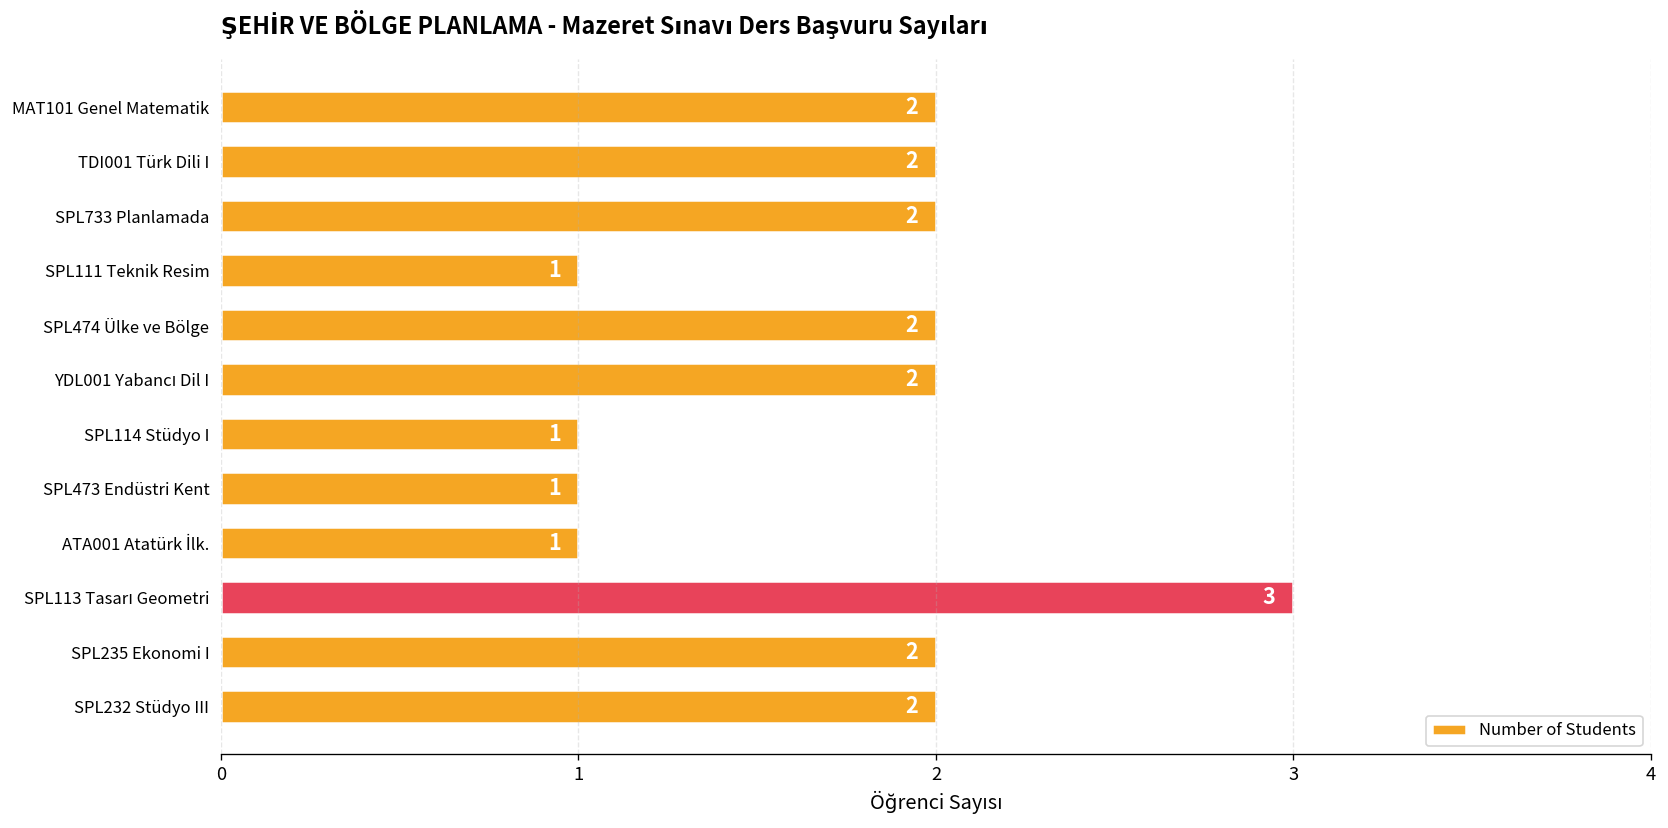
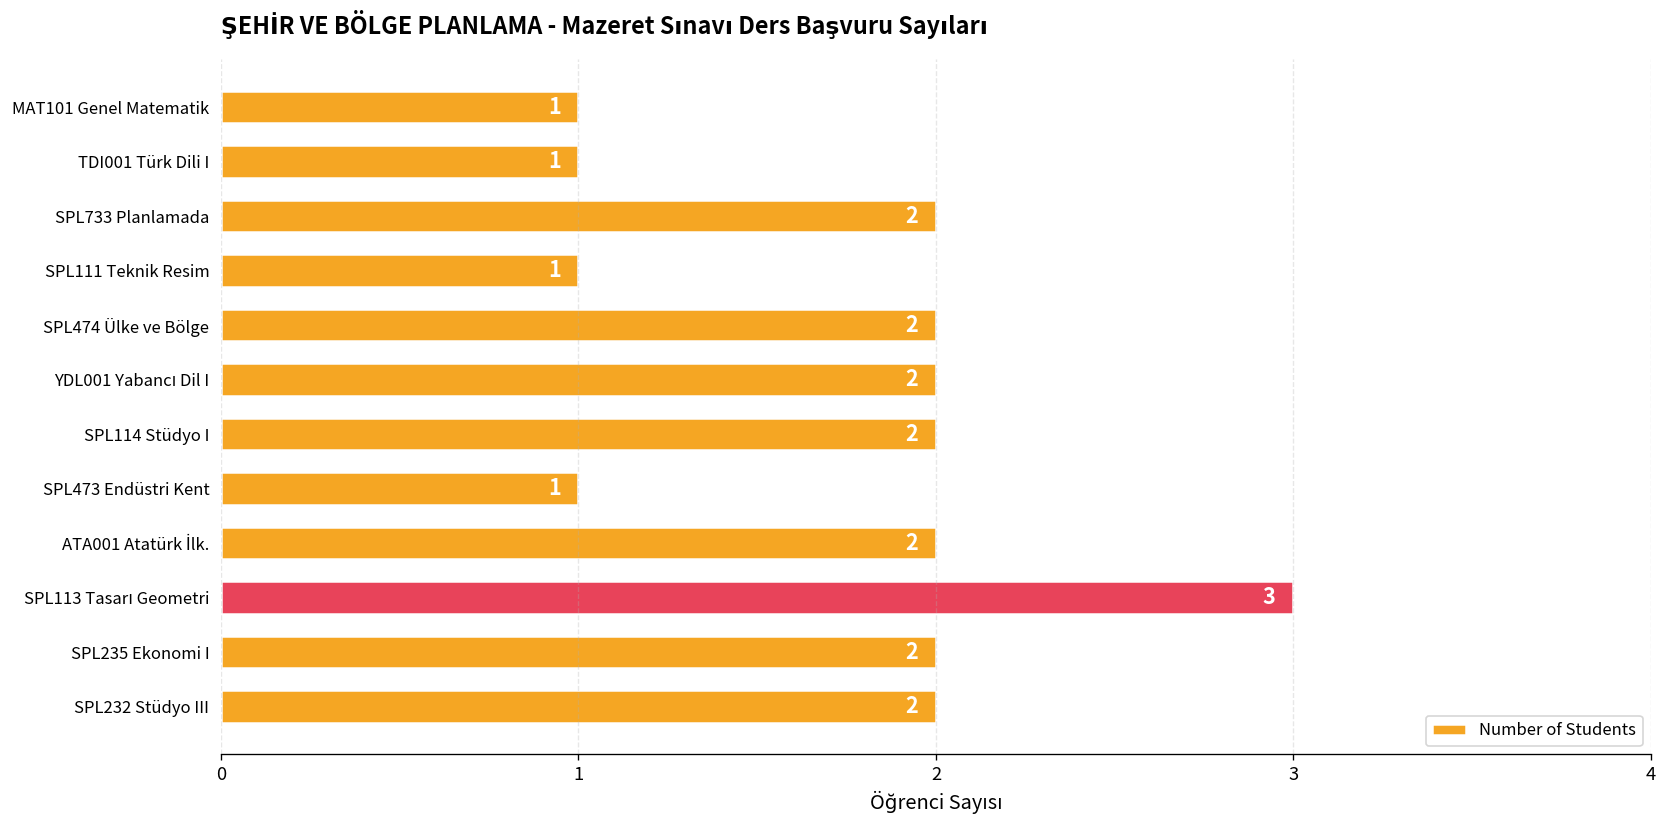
MAT101 Genel Matematik: 2 -> 1
TDI001 Türk Dili I: 2 -> 1
SPL114 Stüdyo I: 1 -> 2
ATA001 Atatürk İlk.: 1 -> 2
